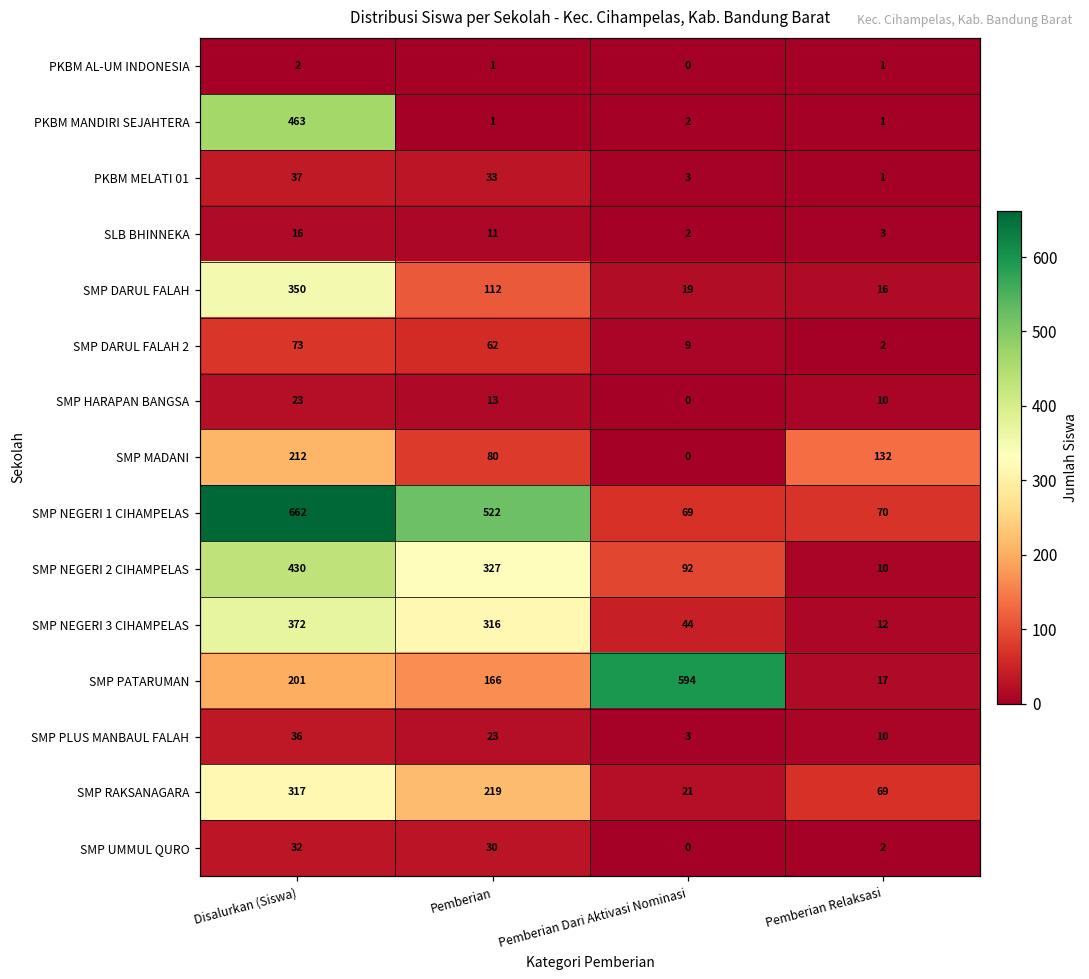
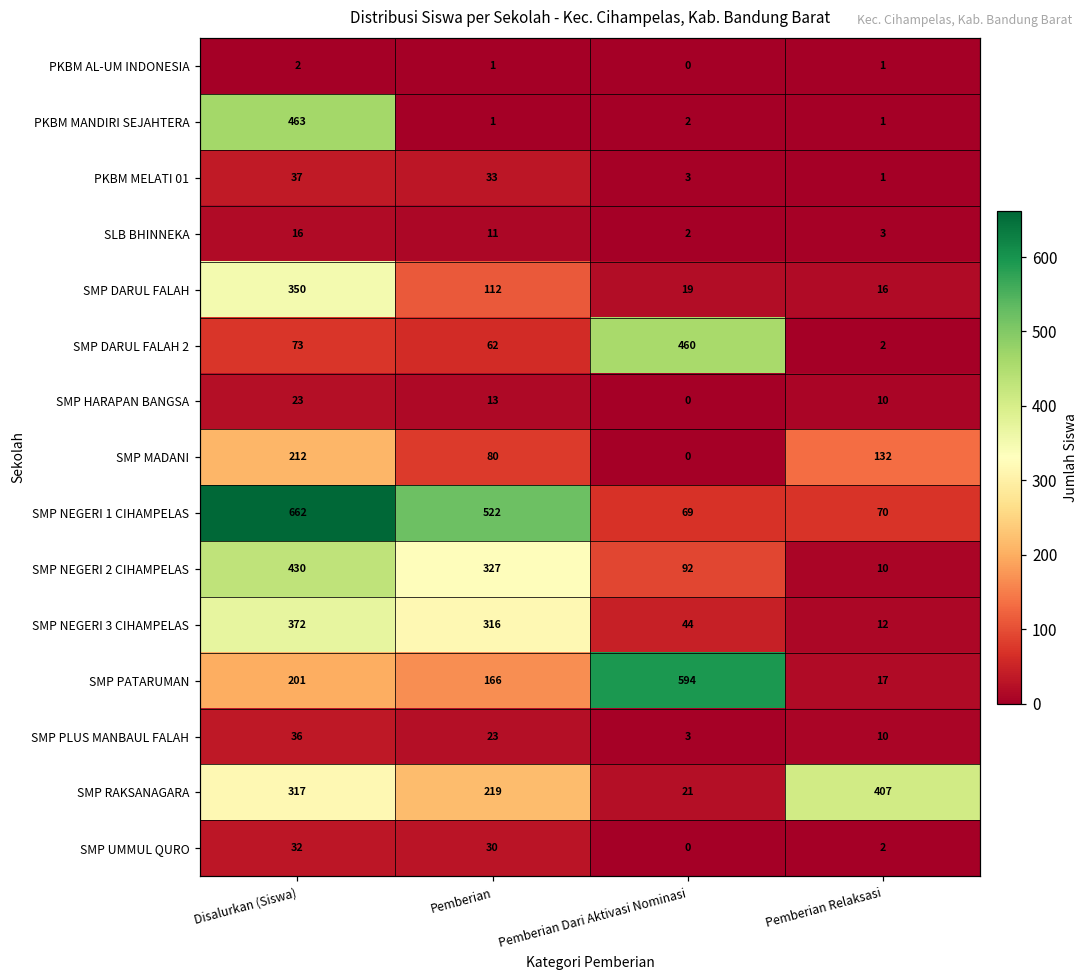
SMP DARUL FALAH 2, Pemberian Dari Aktivasi Nominasi: 9 -> 460
SMP RAKSANAGARA, Pemberian Relaksasi: 69 -> 407
